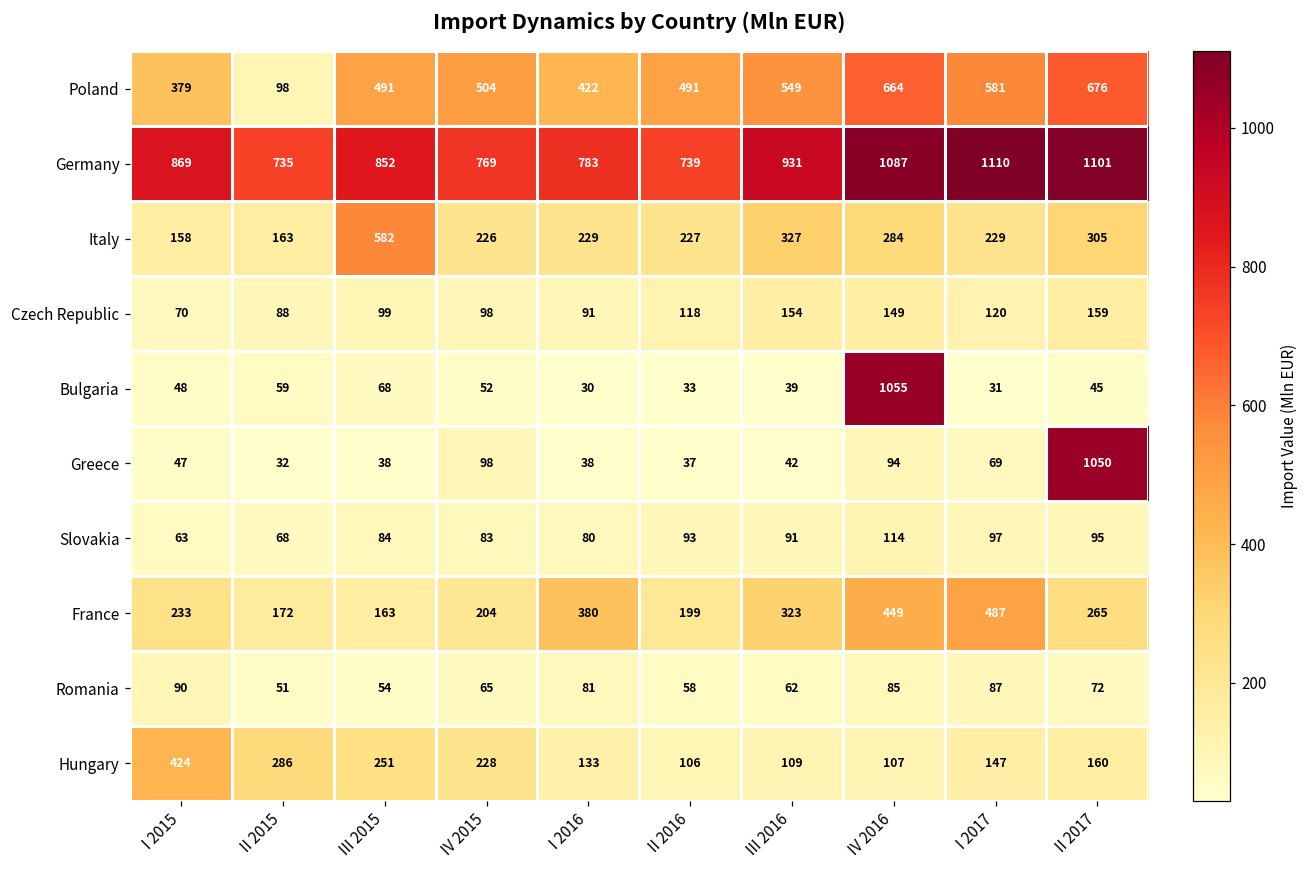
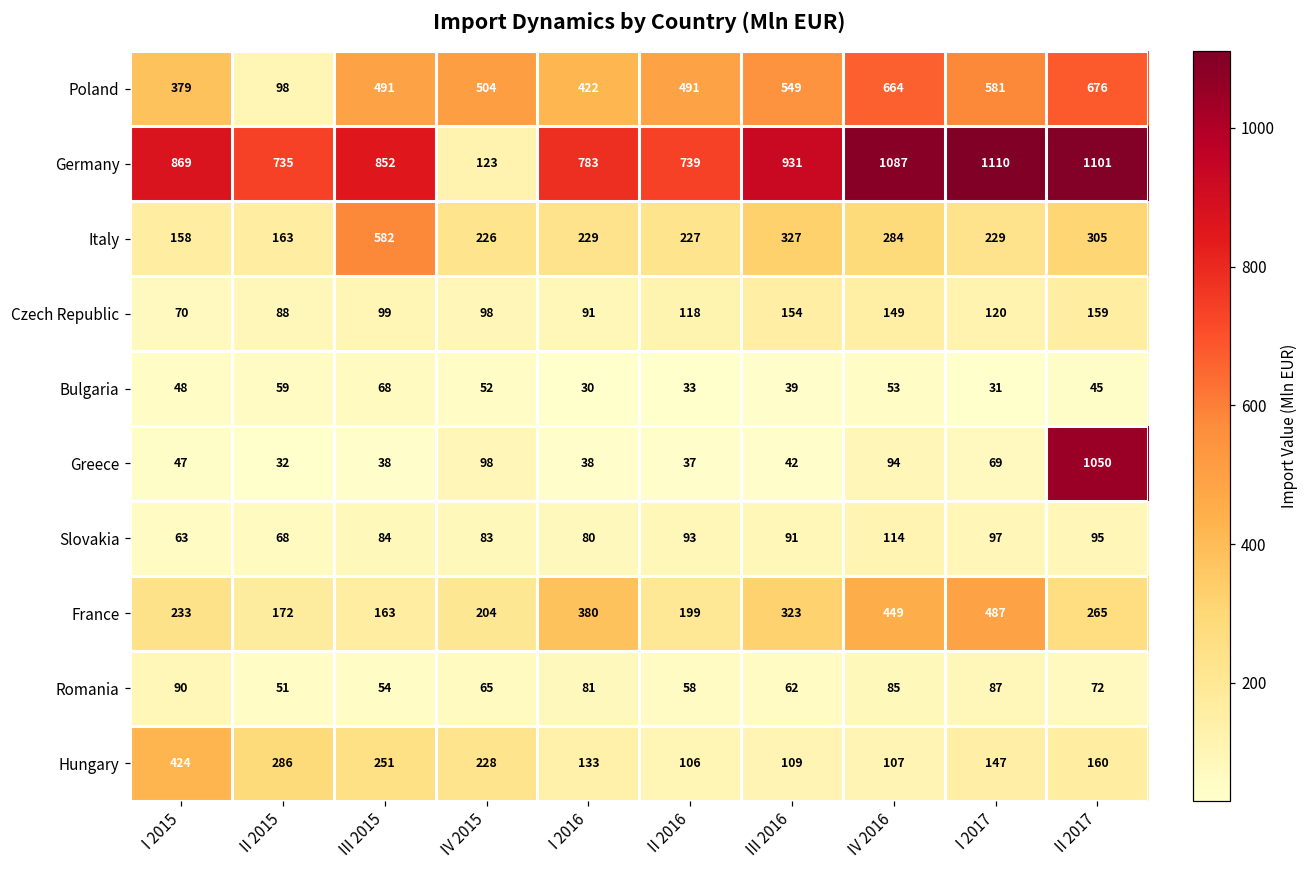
Germany, IV 2015: 769 -> 123
Bulgaria, IV 2016: 1055 -> 53
